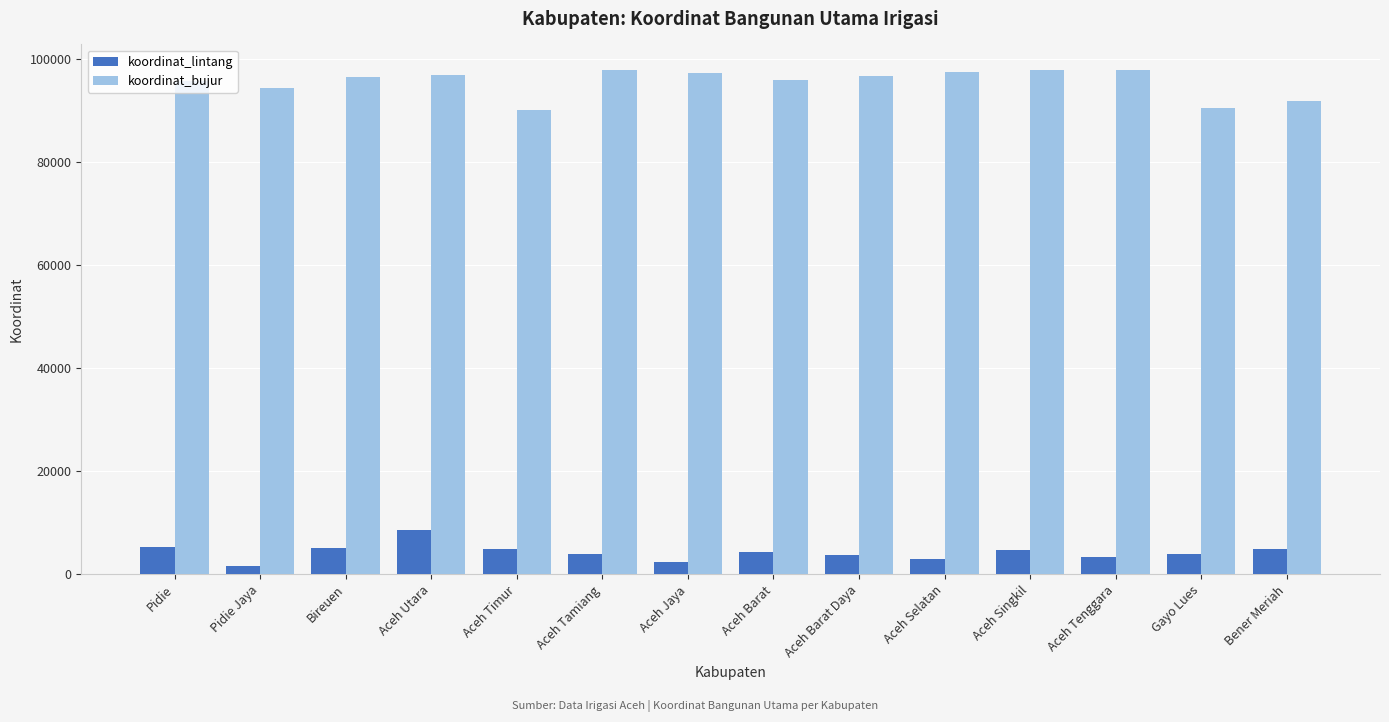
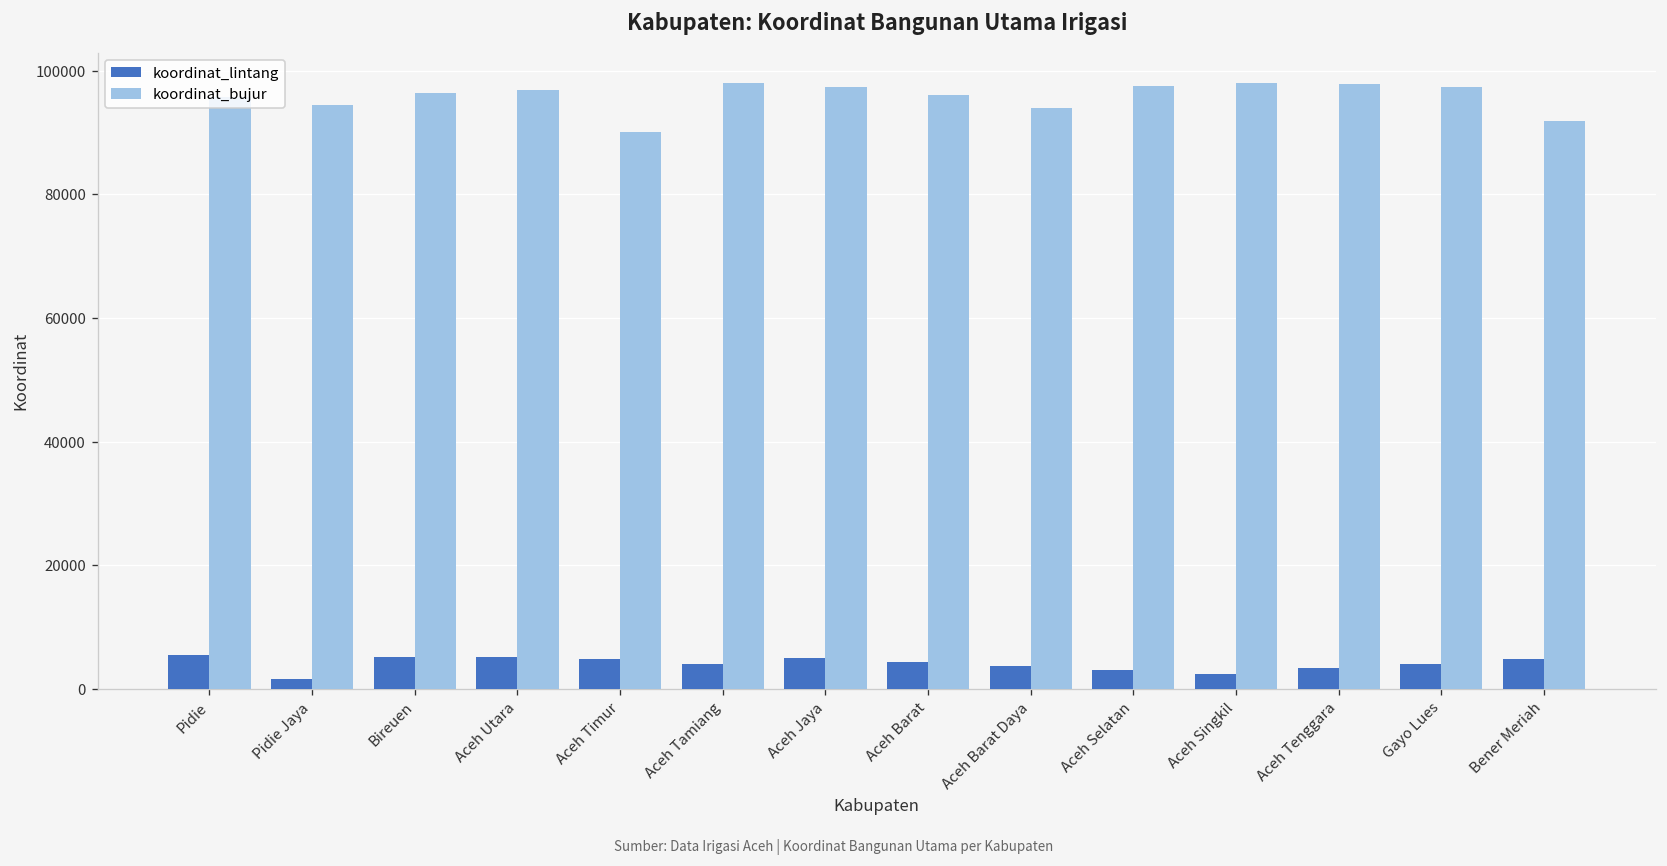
koordinat_lintang, Aceh Utara: 9000 -> 5000
koordinat_lintang, Aceh Jaya: 2000 -> 5000
koordinat_bujur, Aceh Barat Daya: 97000 -> 94000
koordinat_lintang, Aceh Singkil: 5000 -> 2000
koordinat_bujur, Gayo Lues: 91000 -> 97000
